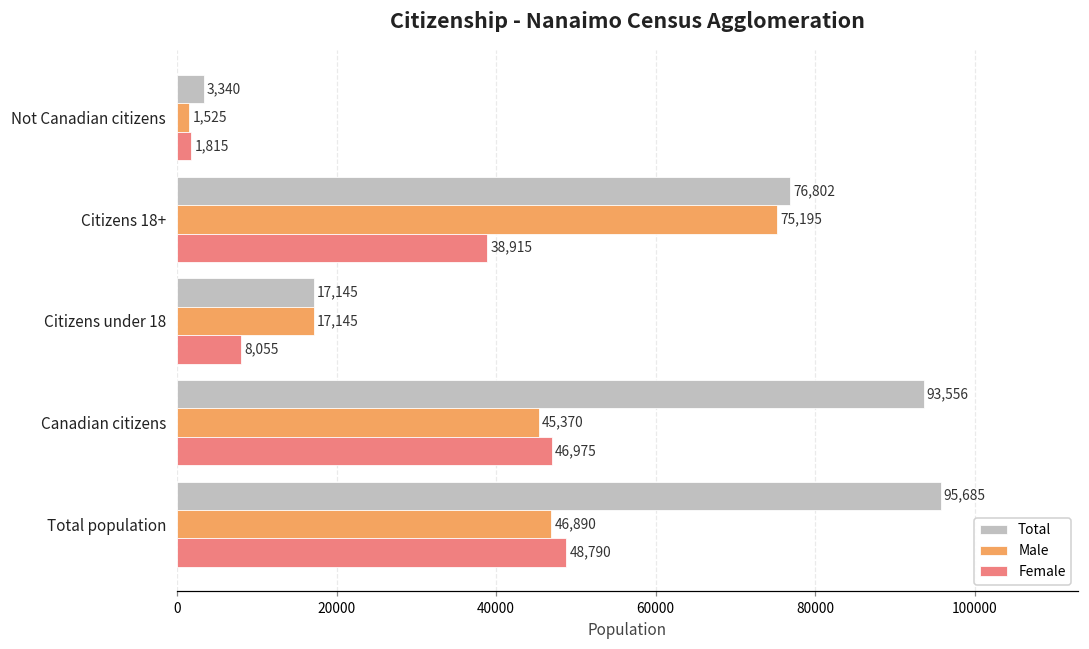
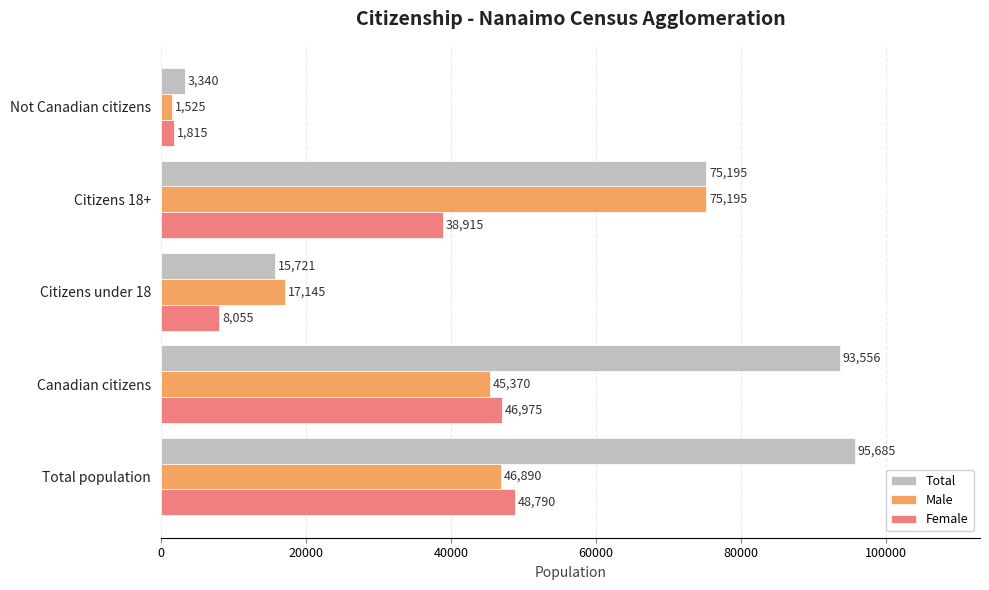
Total, Citizens 18+: 76,802 -> 75,195
Total, Citizens under 18: 17,145 -> 15,721
